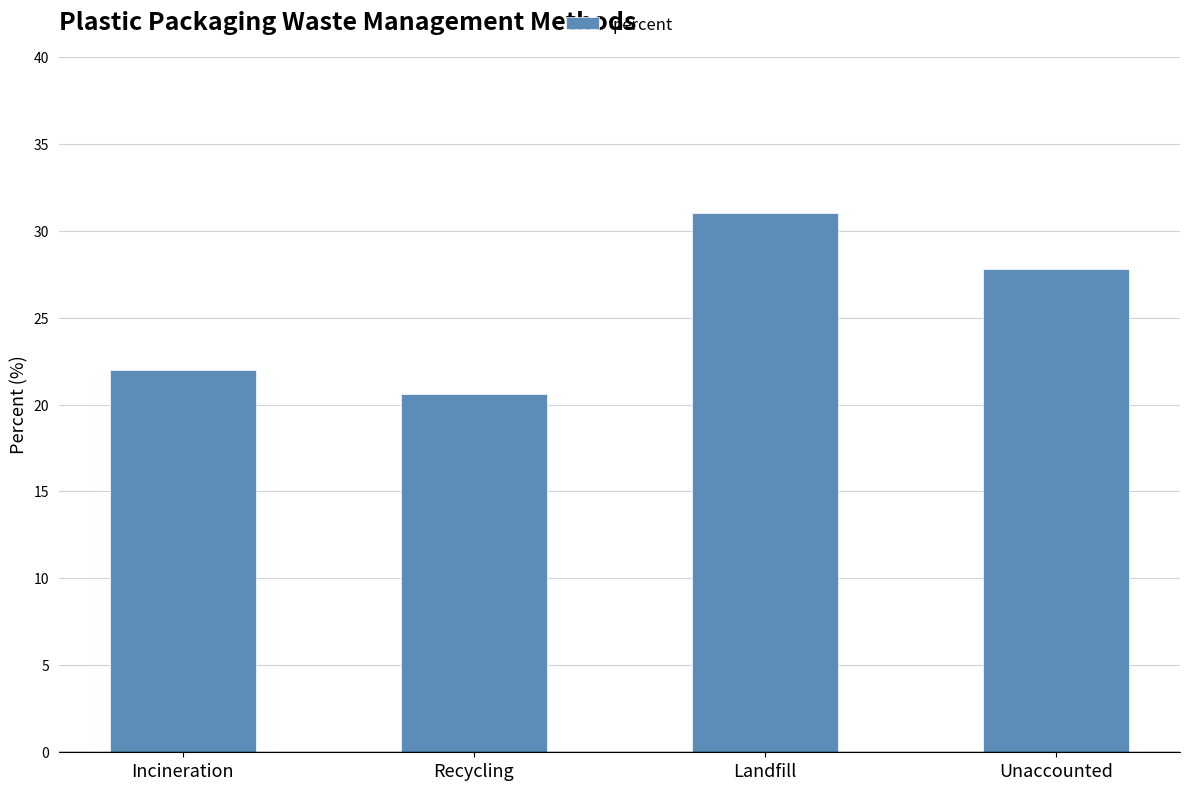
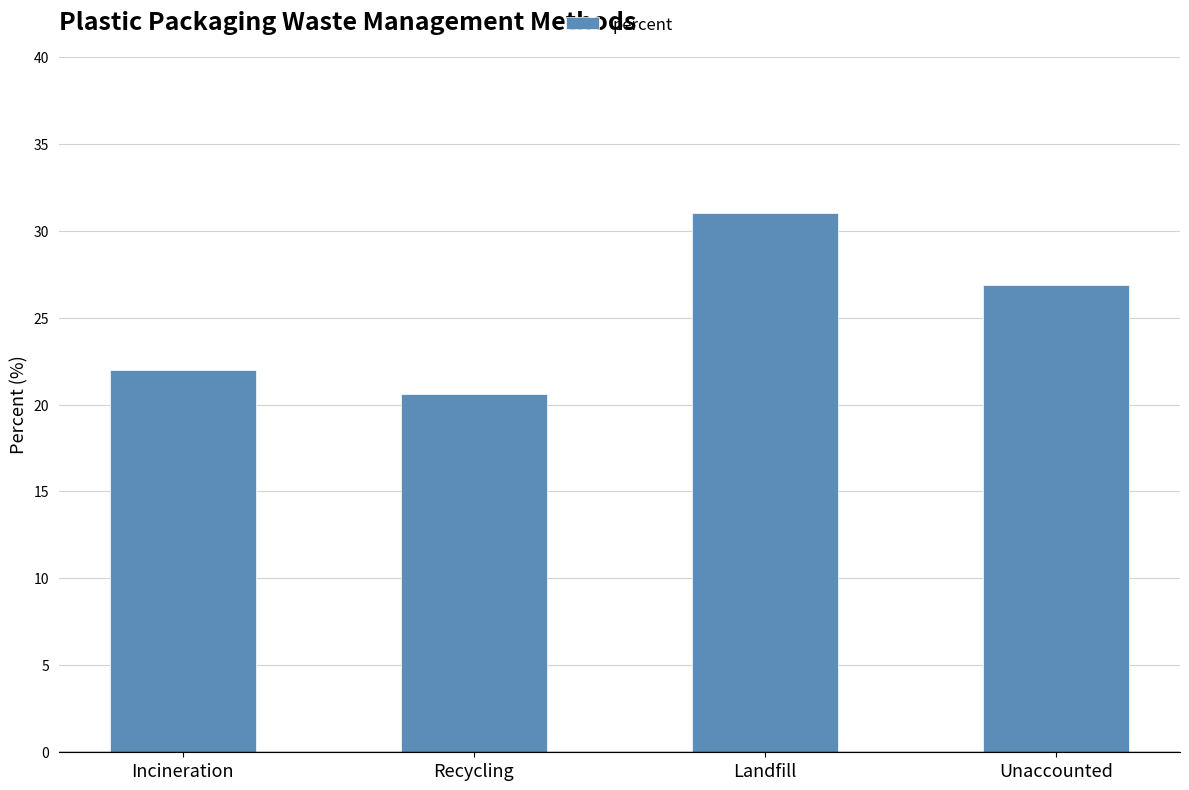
Unaccounted: 27.8 -> 26.9
